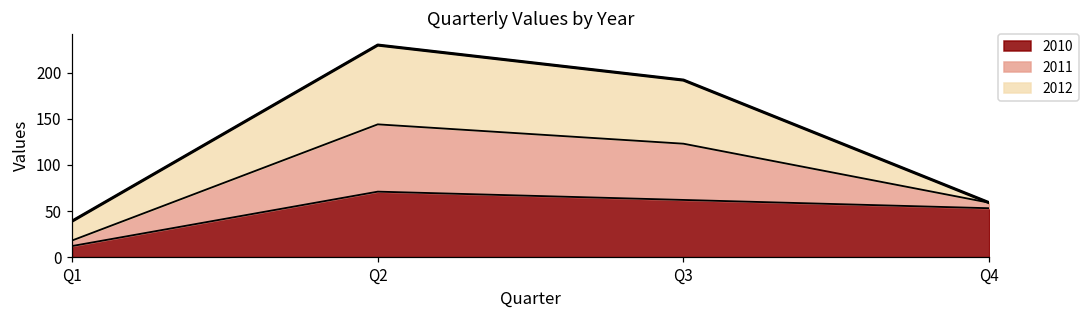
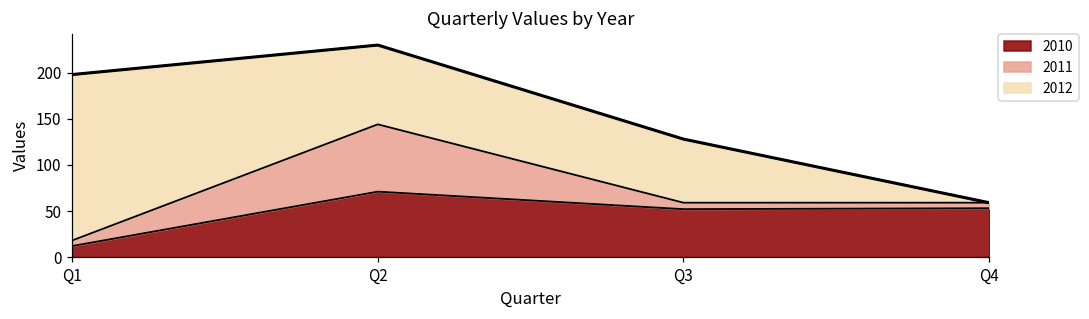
2012, Q1: 20 -> 180
2010, Q3: 60 -> 50
2011, Q3: 60 -> 10
